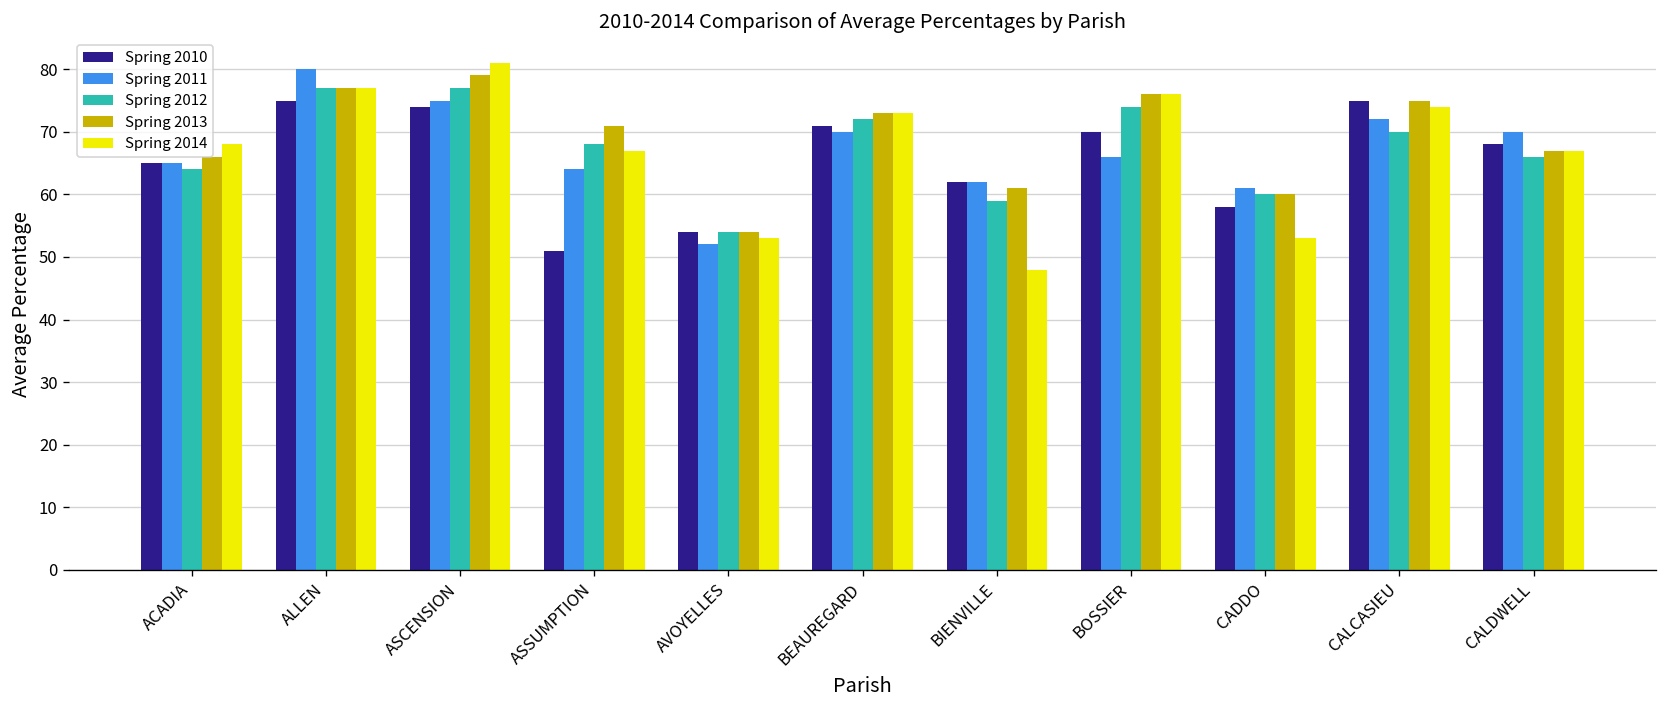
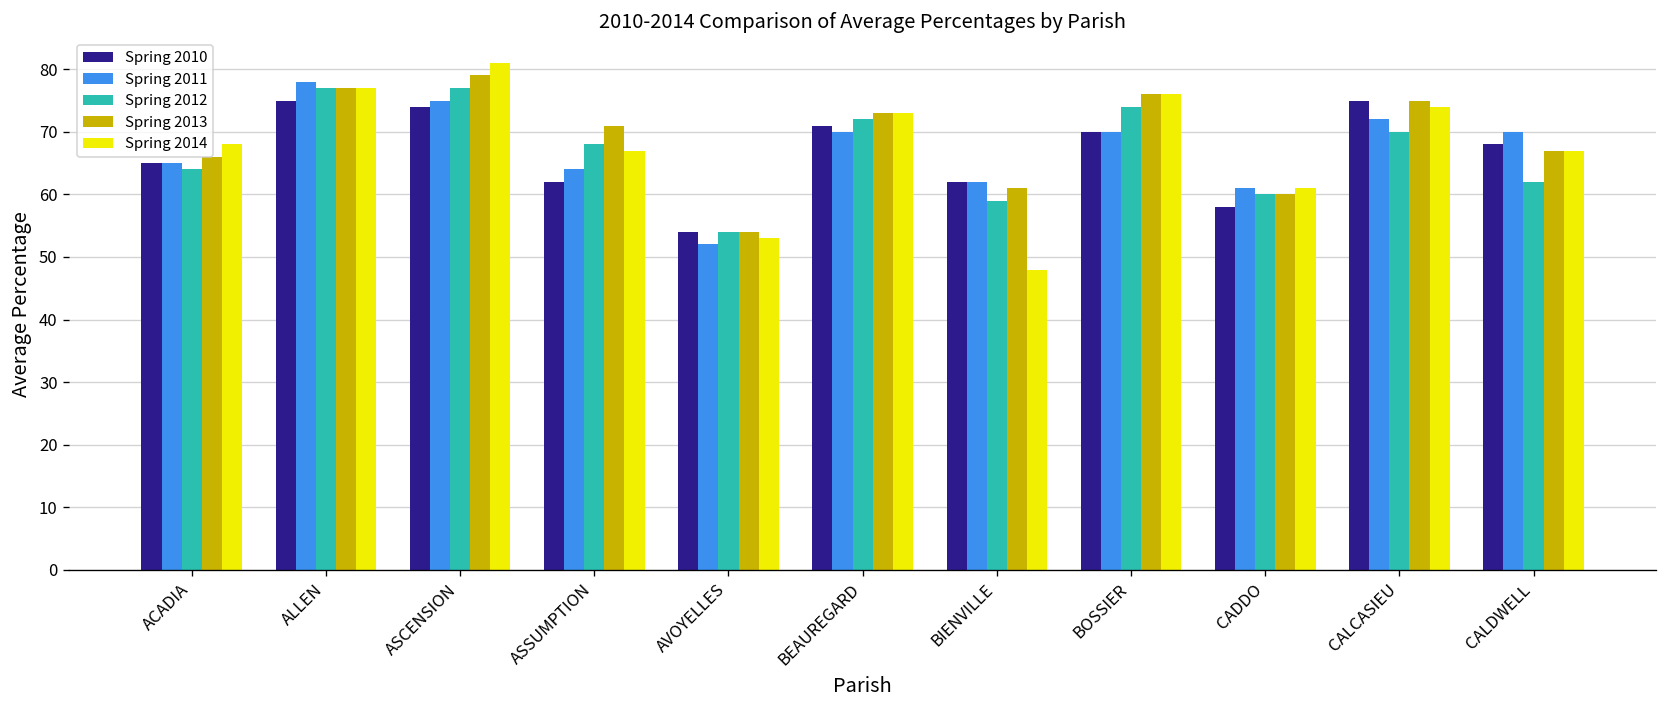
Spring 2011, ALLEN: 80 -> 78
Spring 2010, ASSUMPTION: 51 -> 62
Spring 2011, BOSSIER: 66 -> 70
Spring 2014, CADDO: 53 -> 61
Spring 2012, CALDWELL: 66 -> 62
